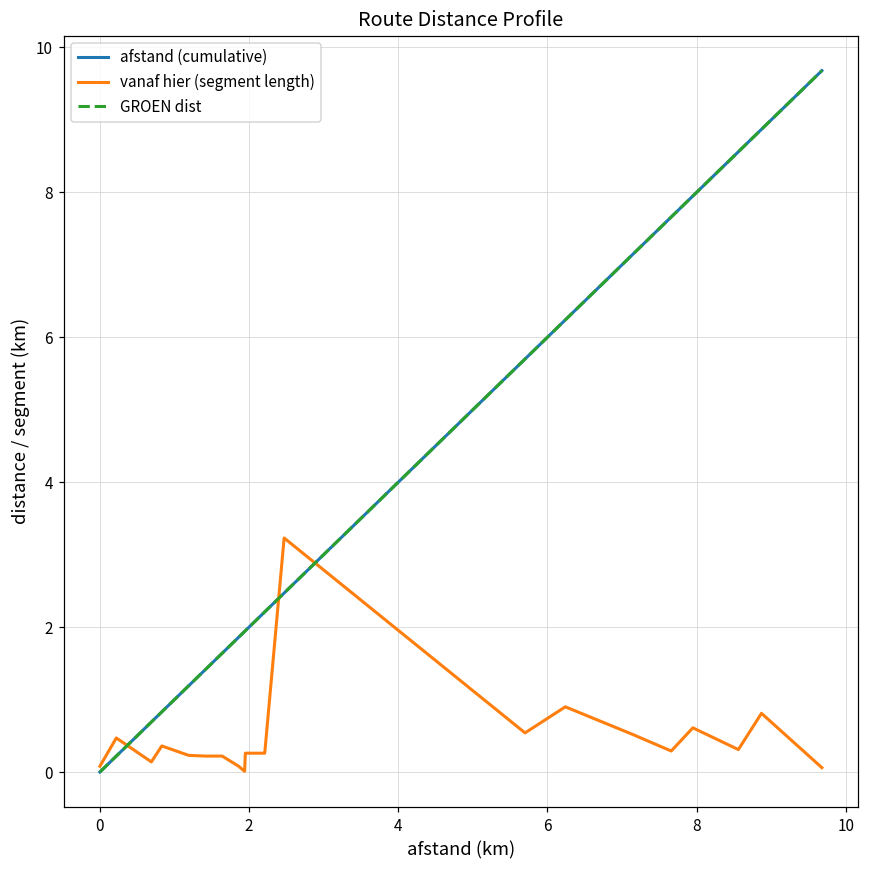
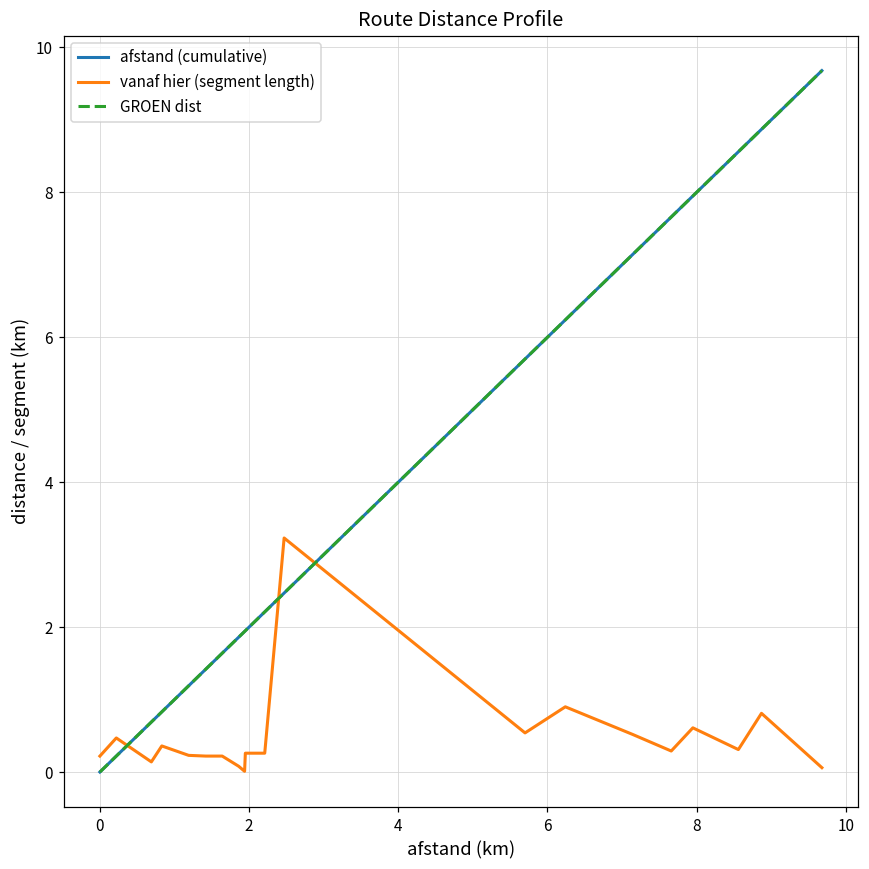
vanaf hier (segment length), 0: 0.1 -> 0.2
